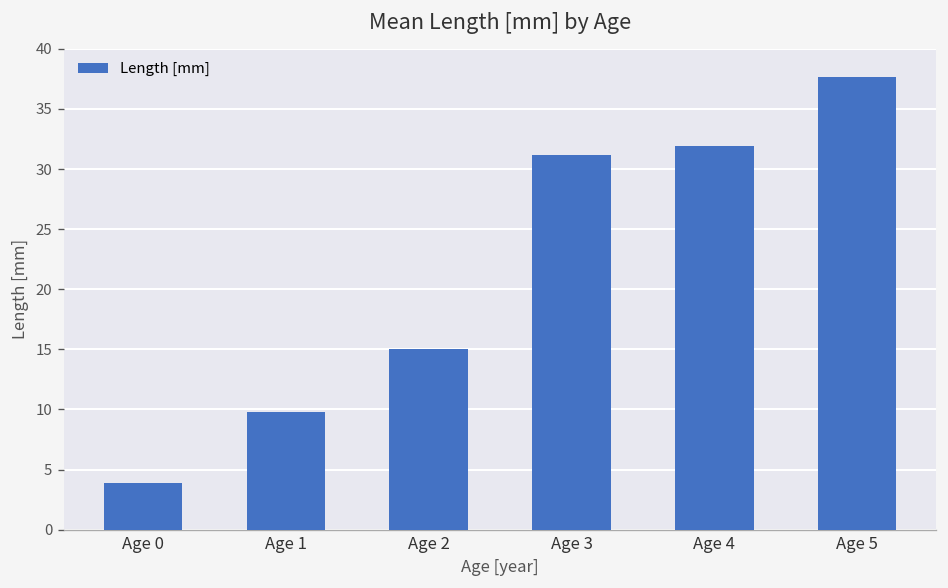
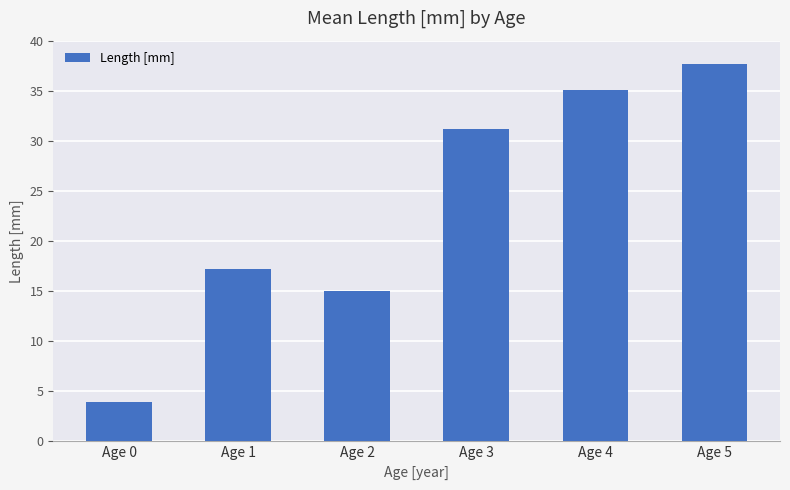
Age 1: 9.8 -> 17.2
Age 4: 31.9 -> 35.0
